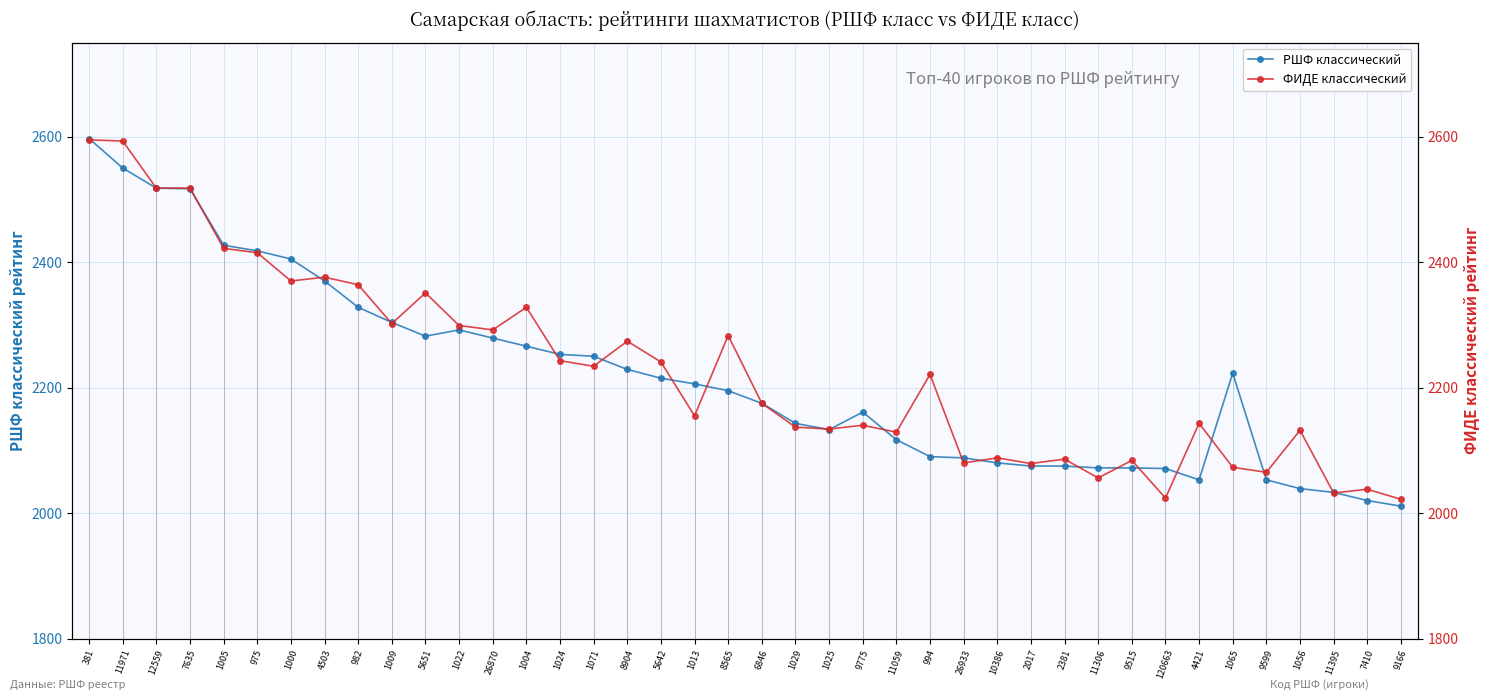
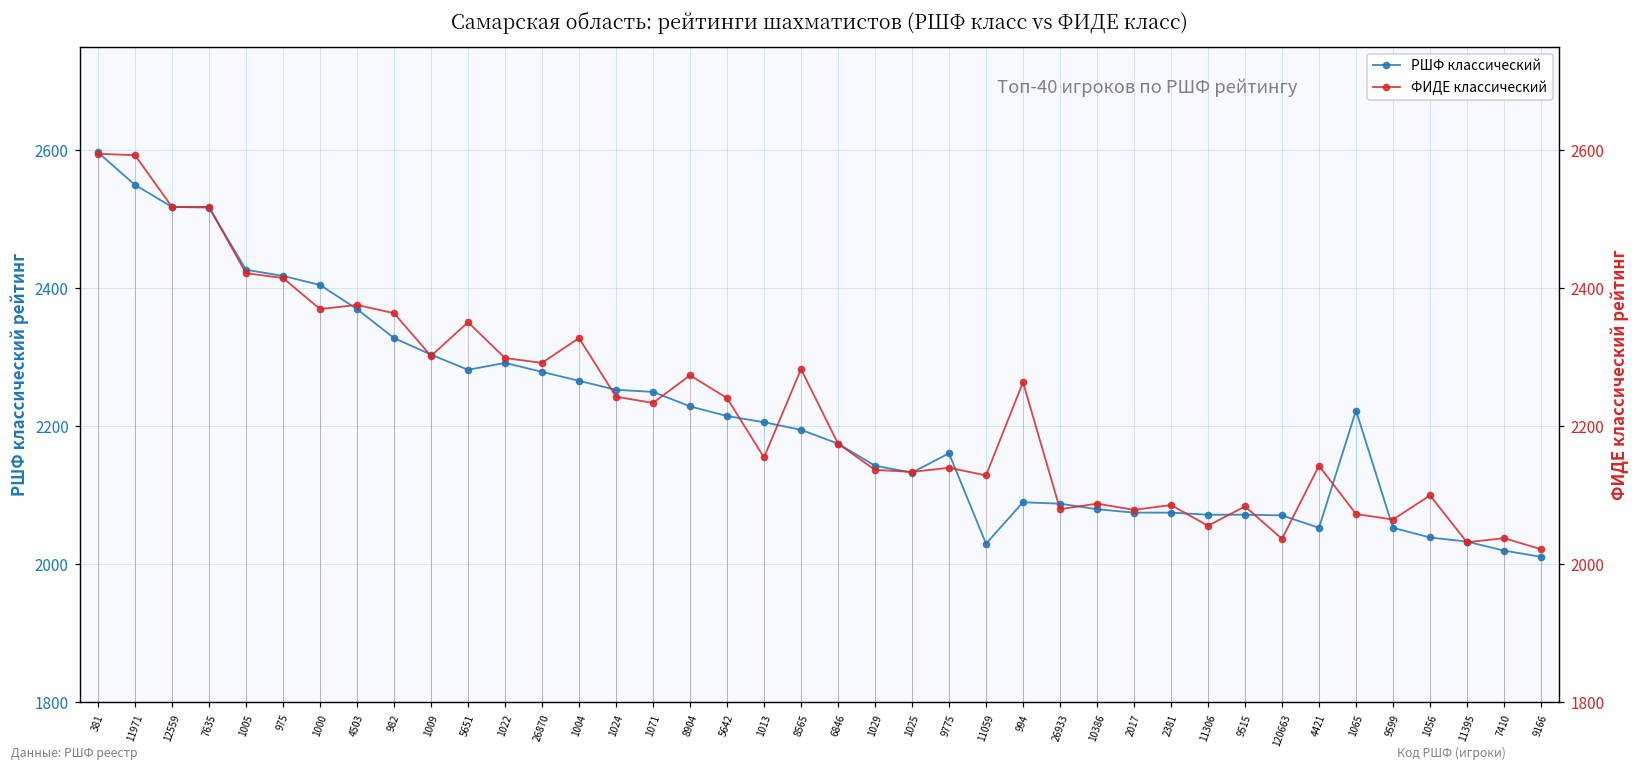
РШФ классический, 11059: 2120 -> 2030
ФИДЕ классический, 994: 2220 -> 2260
ФИДЕ классический, 120663: 2020 -> 2040
ФИДЕ классический, 1056: 2130 -> 2100
